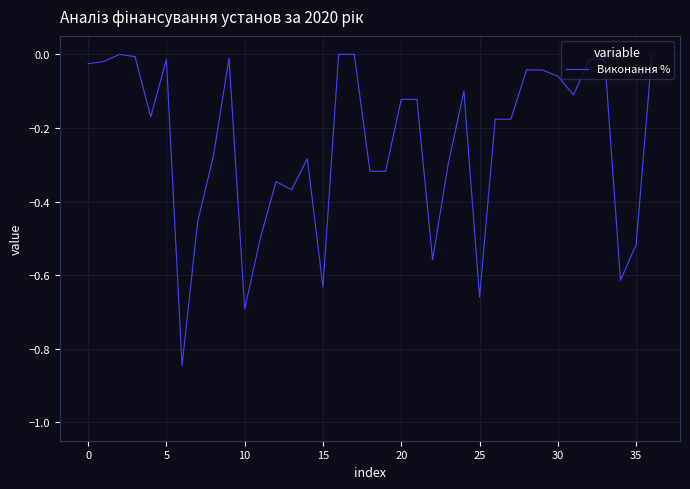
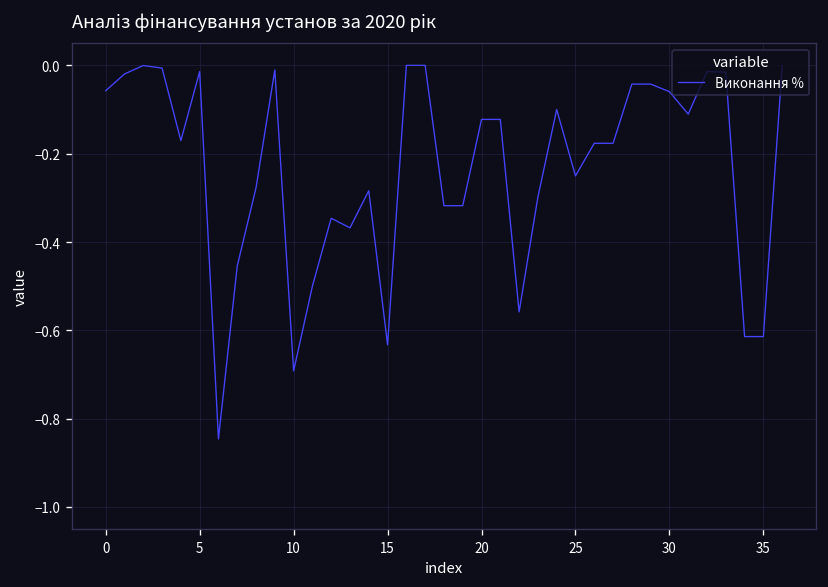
0: -0.03 -> -0.06
25: -0.66 -> -0.25
35: -0.52 -> -0.61
